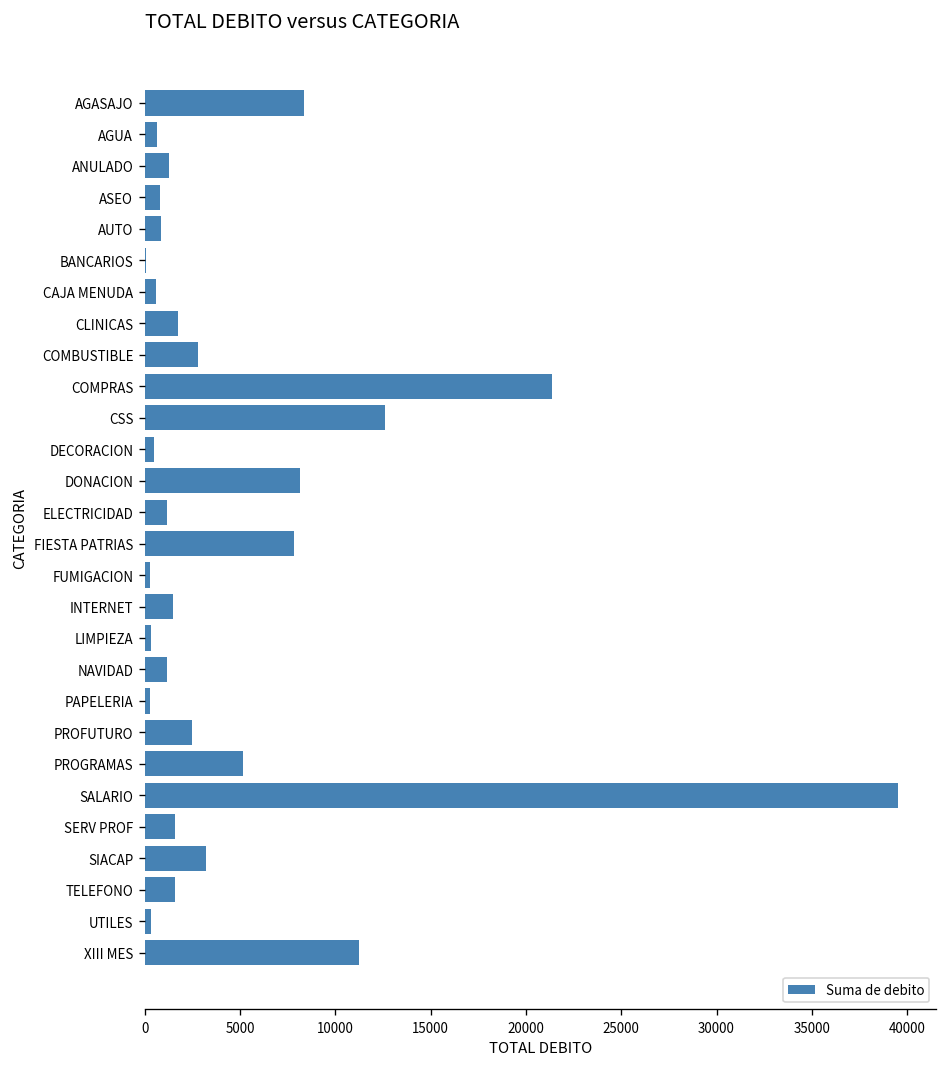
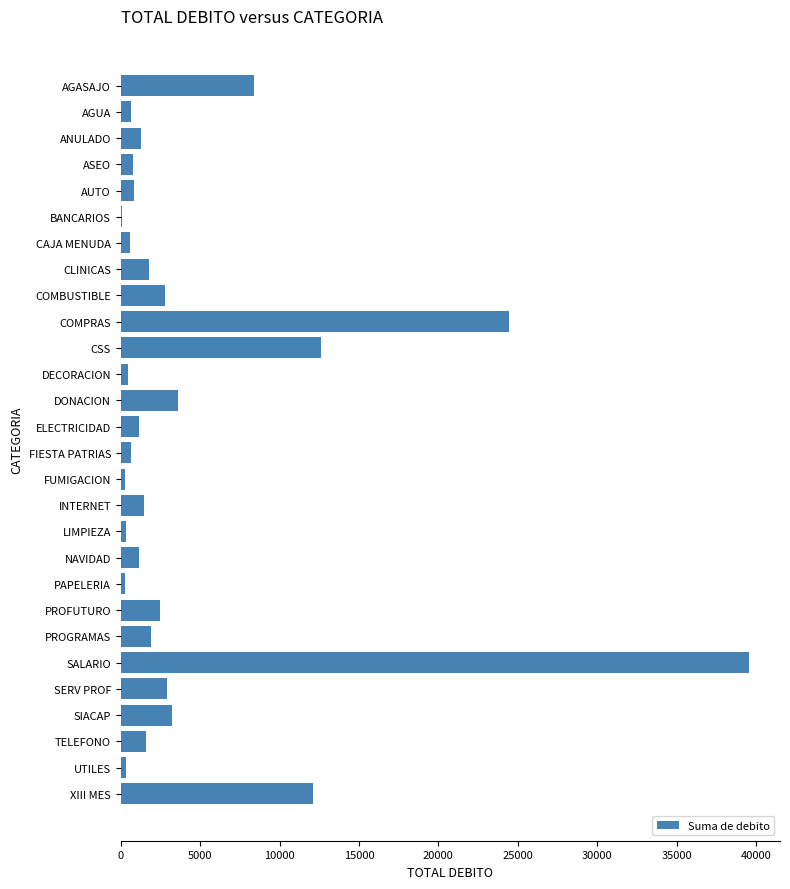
COMPRAS: 21400 -> 24400
DONACION: 8100 -> 3600
FIESTA PATRIAS: 7800 -> 700
PROGRAMAS: 5200 -> 1900
SERV PROF: 1600 -> 2900
XIII MES: 11200 -> 12100
